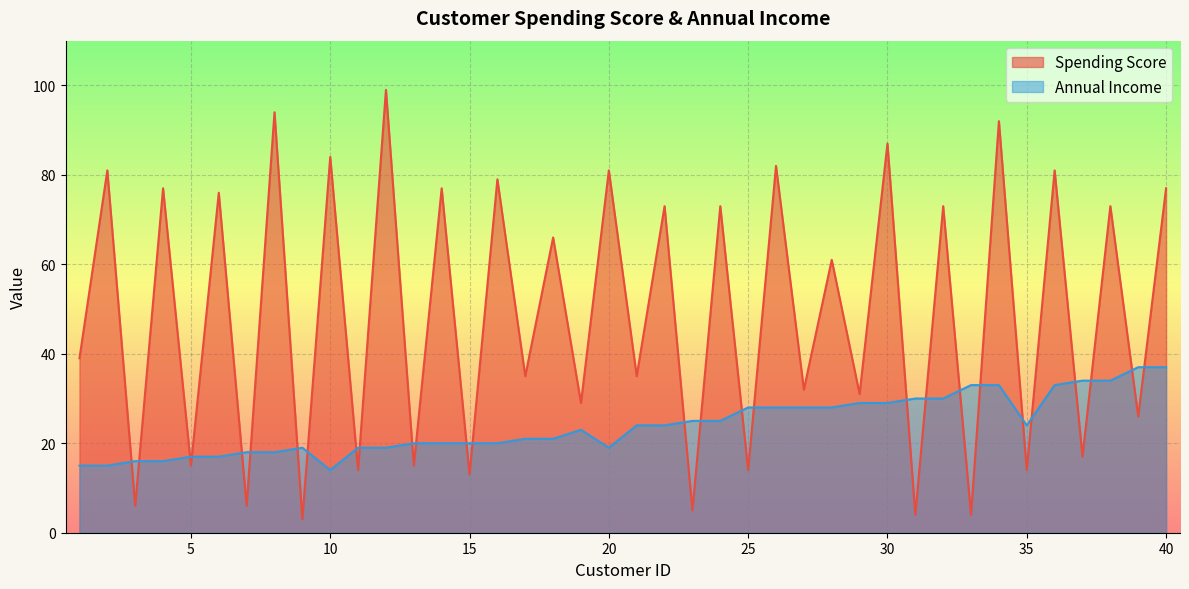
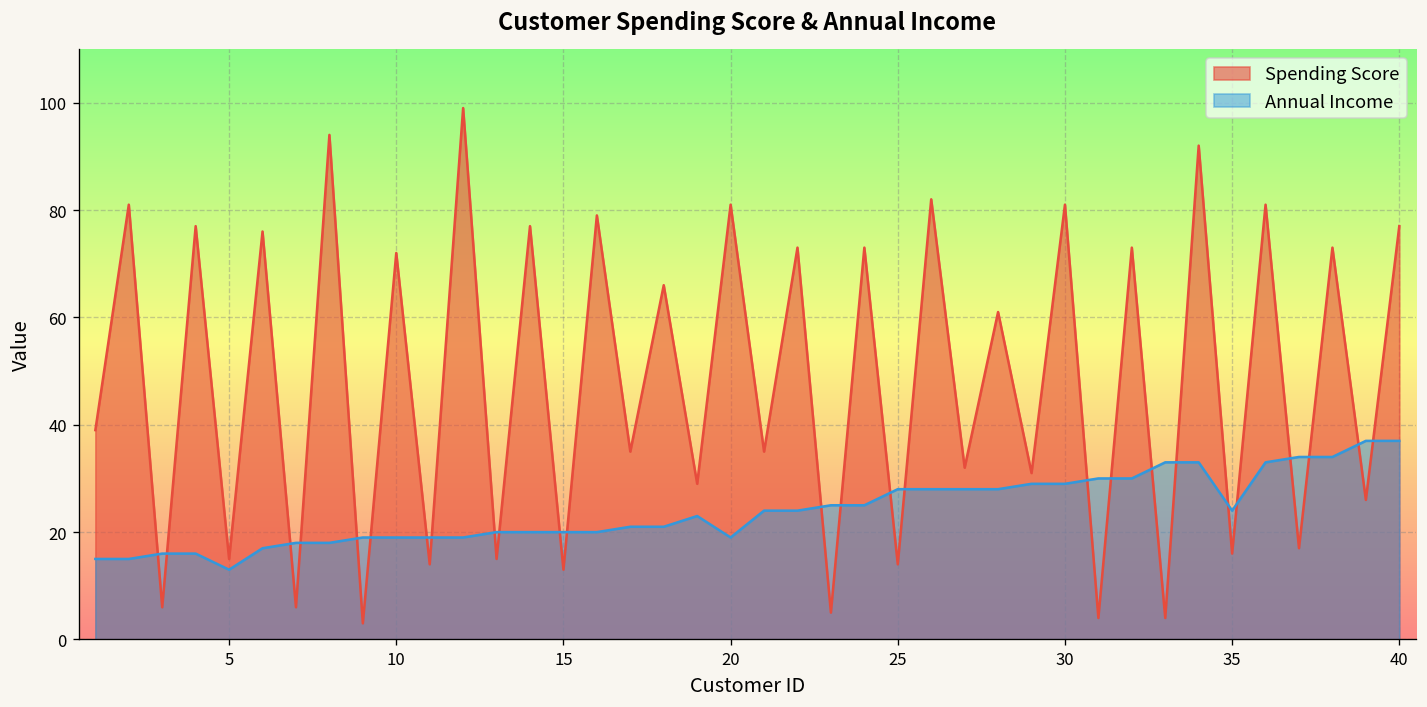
Annual Income, 5: 17 -> 13
Spending Score, 10: 84 -> 72
Annual Income, 10: 14 -> 19
Spending Score, 30: 87 -> 81
Spending Score, 35: 14 -> 16
